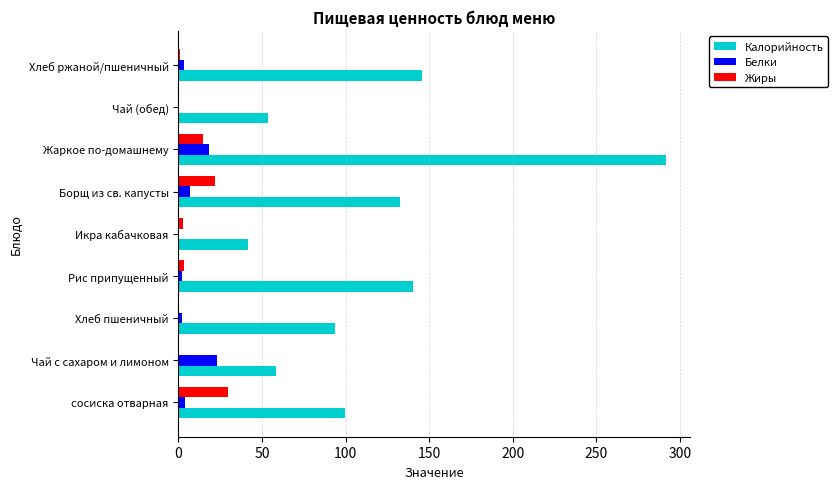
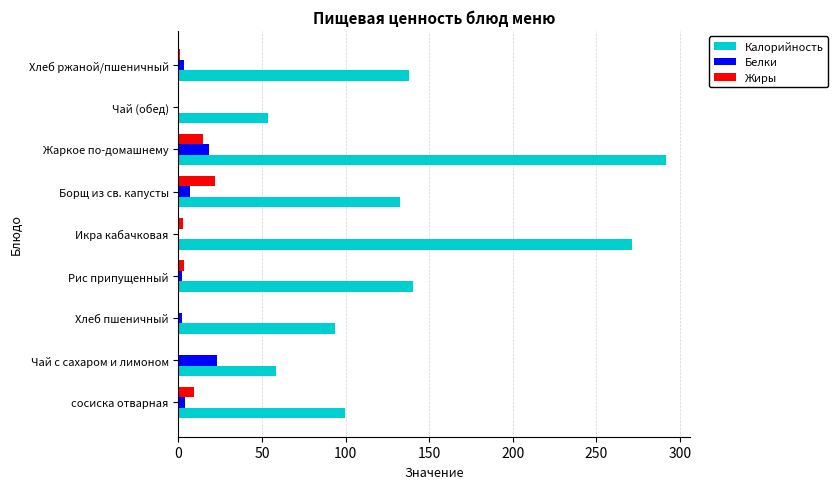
Калорийность, Хлеб ржаной/пшеничный: 146 -> 138
Калорийность, Икра кабачковая: 42 -> 271
Жиры, сосиска отварная: 30 -> 9
